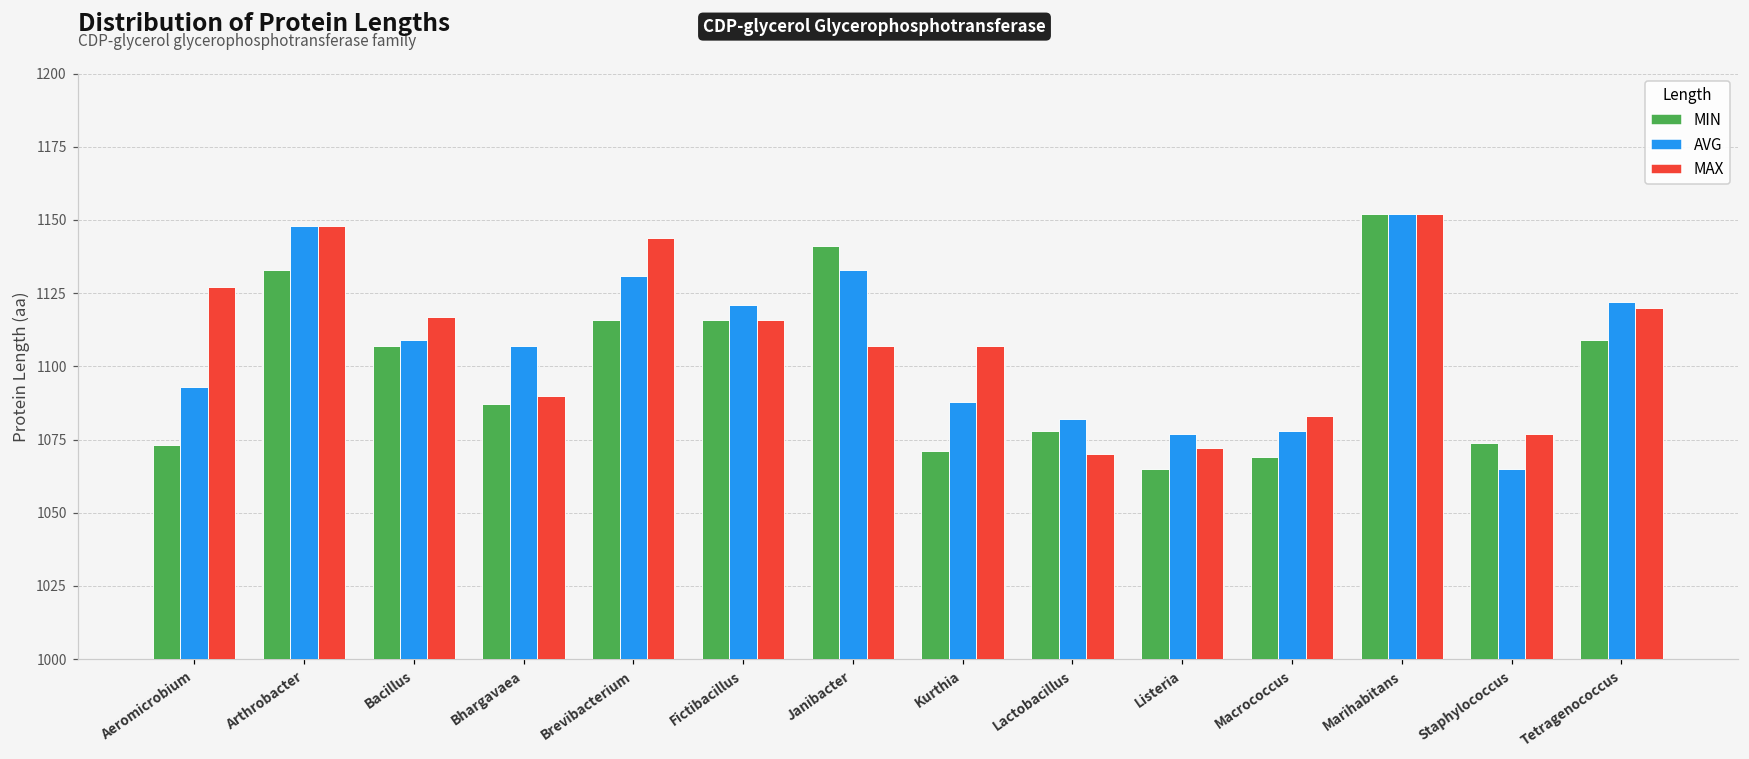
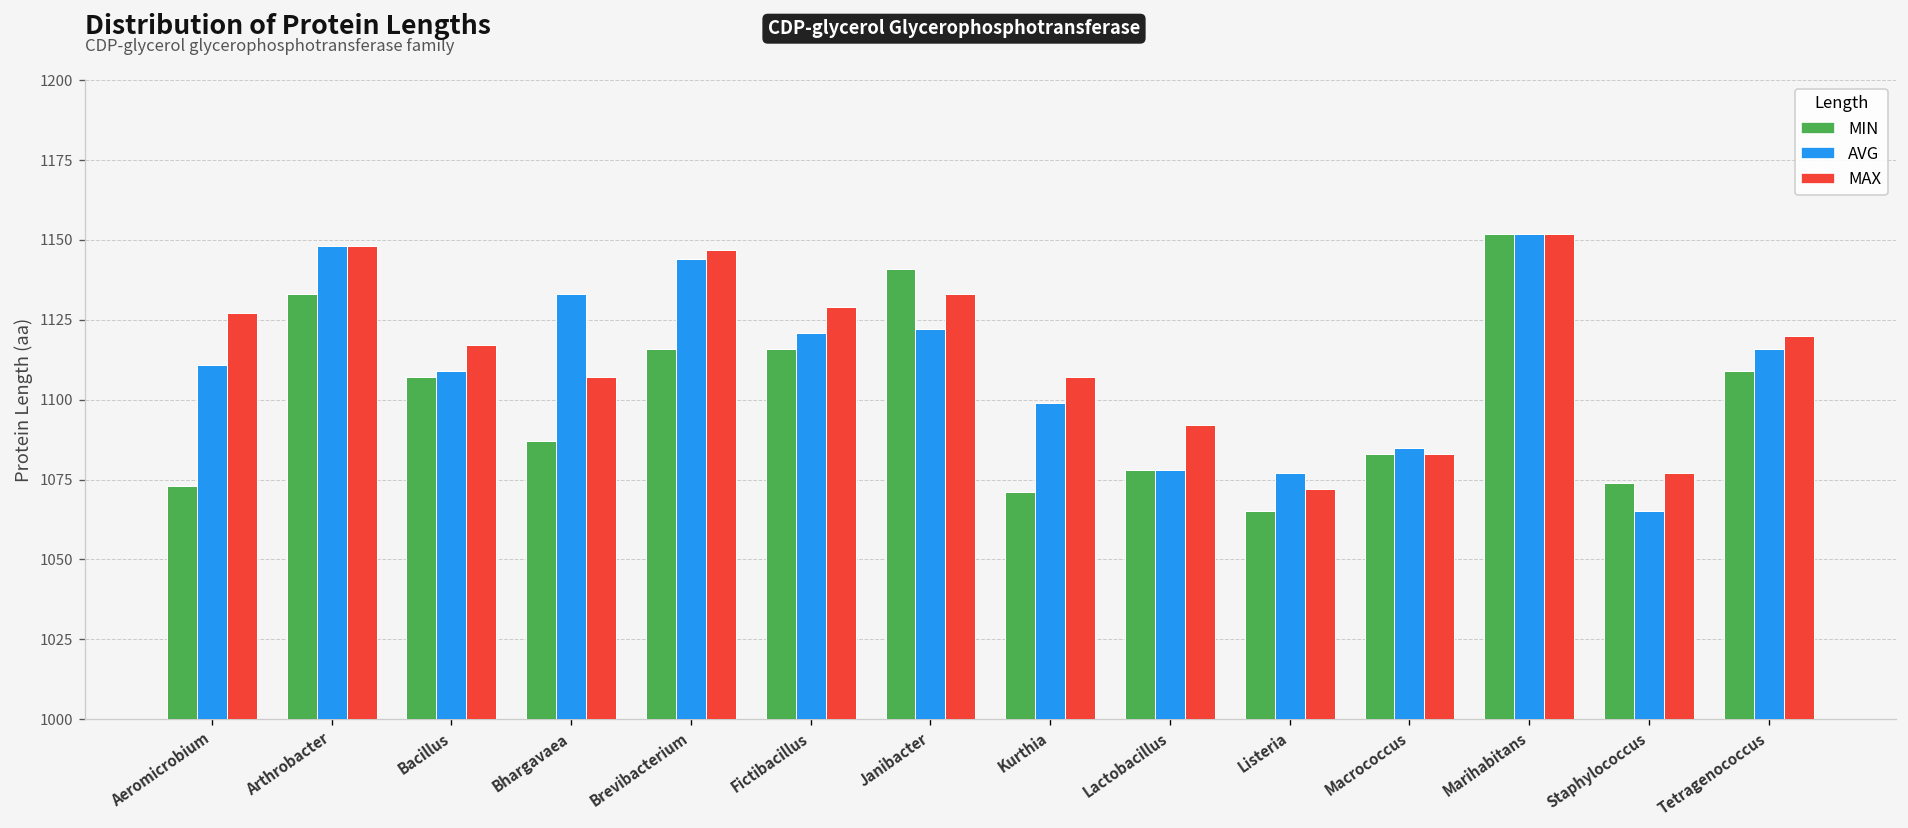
AVG, Aeromicrobium: 1093 -> 1111
AVG, Bhargavaea: 1107 -> 1133
MAX, Bhargavaea: 1090 -> 1107
AVG, Brevibacterium: 1131 -> 1144
MAX, Brevibacterium: 1144 -> 1147
MAX, Fictibacillus: 1116 -> 1129
AVG, Janibacter: 1133 -> 1122
MAX, Janibacter: 1107 -> 1133
AVG, Kurthia: 1088 -> 1099
AVG, Lactobacillus: 1082 -> 1078
MAX, Lactobacillus: 1070 -> 1092
MIN, Macrococcus: 1069 -> 1083
AVG, Macrococcus: 1078 -> 1085
AVG, Tetragenococcus: 1122 -> 1116
